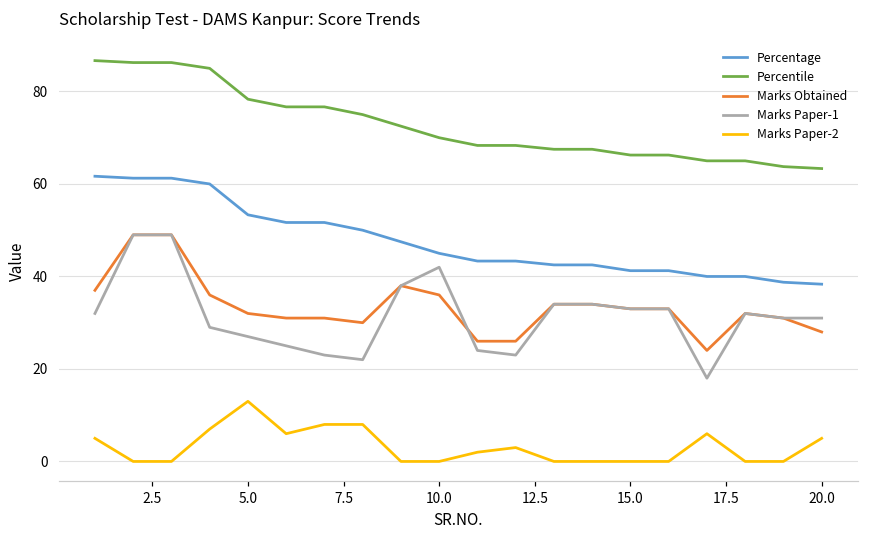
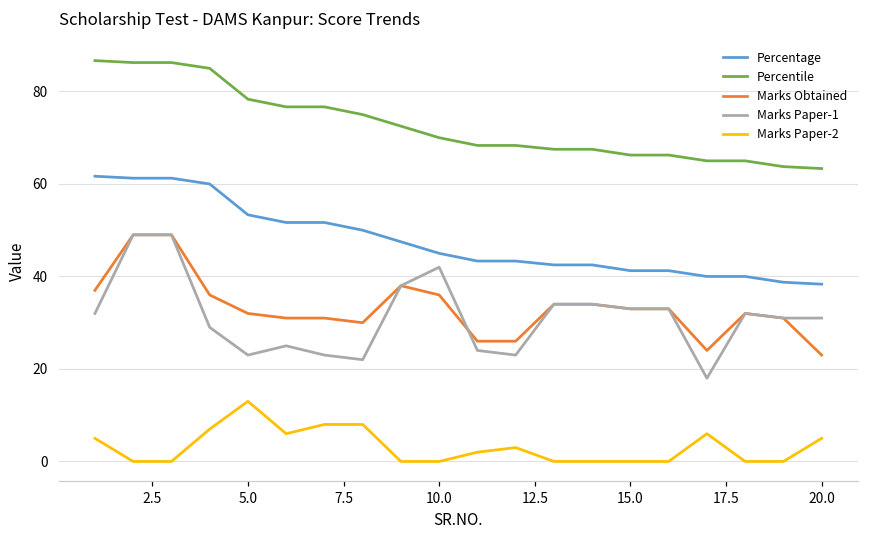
Marks Paper-1, 5.0: 27 -> 23
Marks Obtained, 20.0: 28 -> 23
